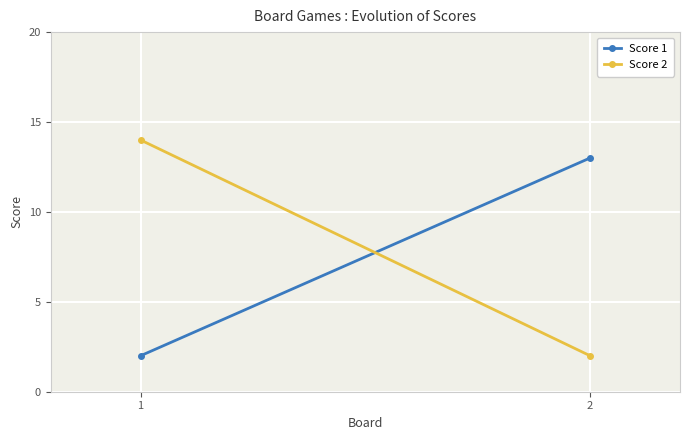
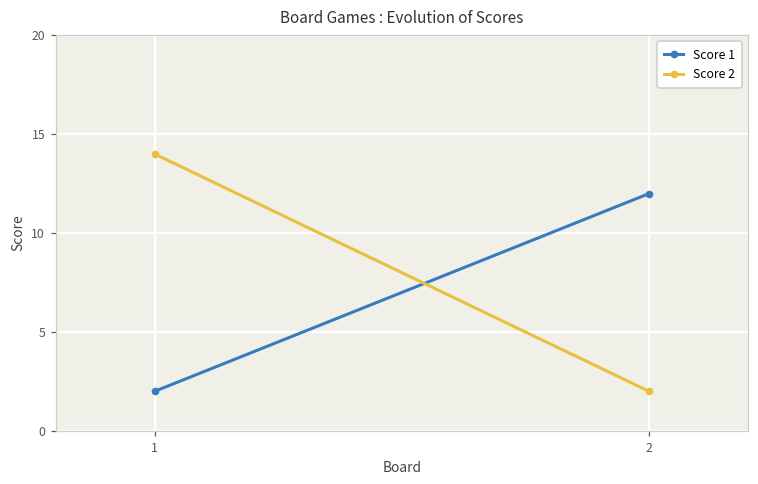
Score 1, 2: 13 -> 12
